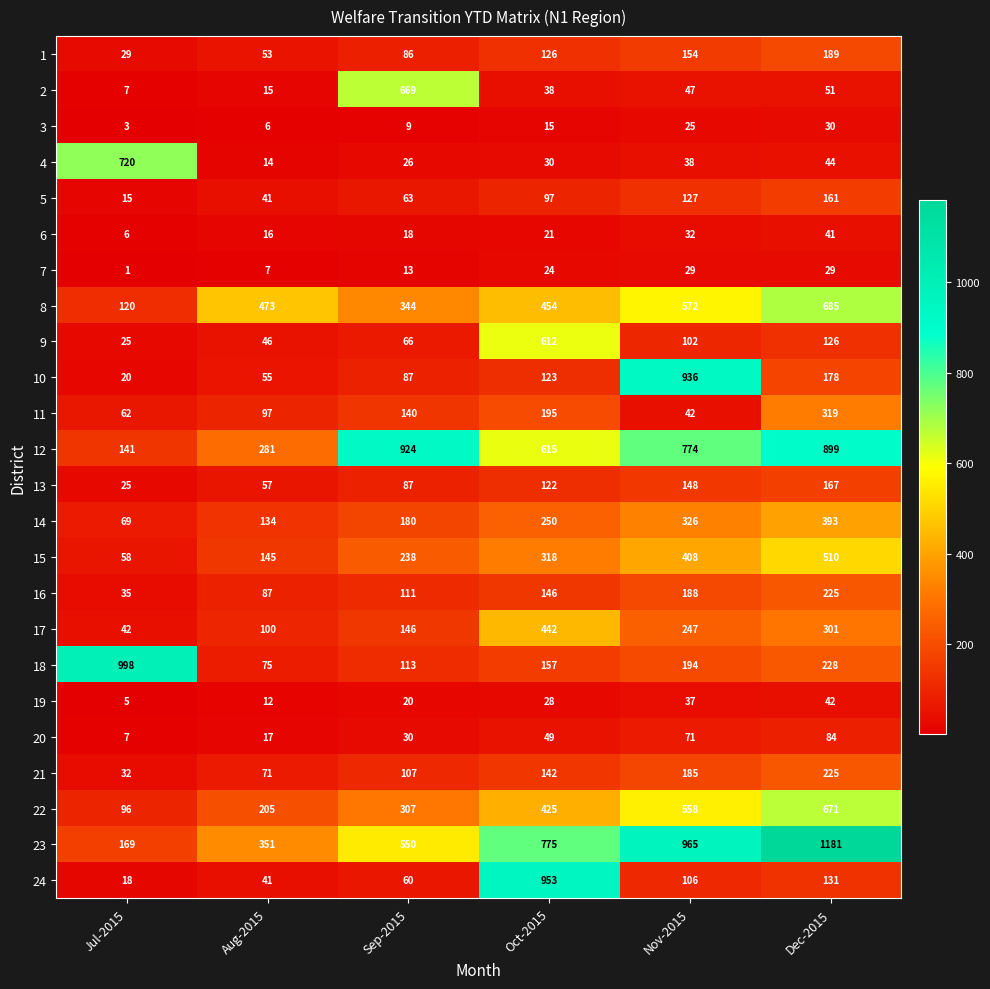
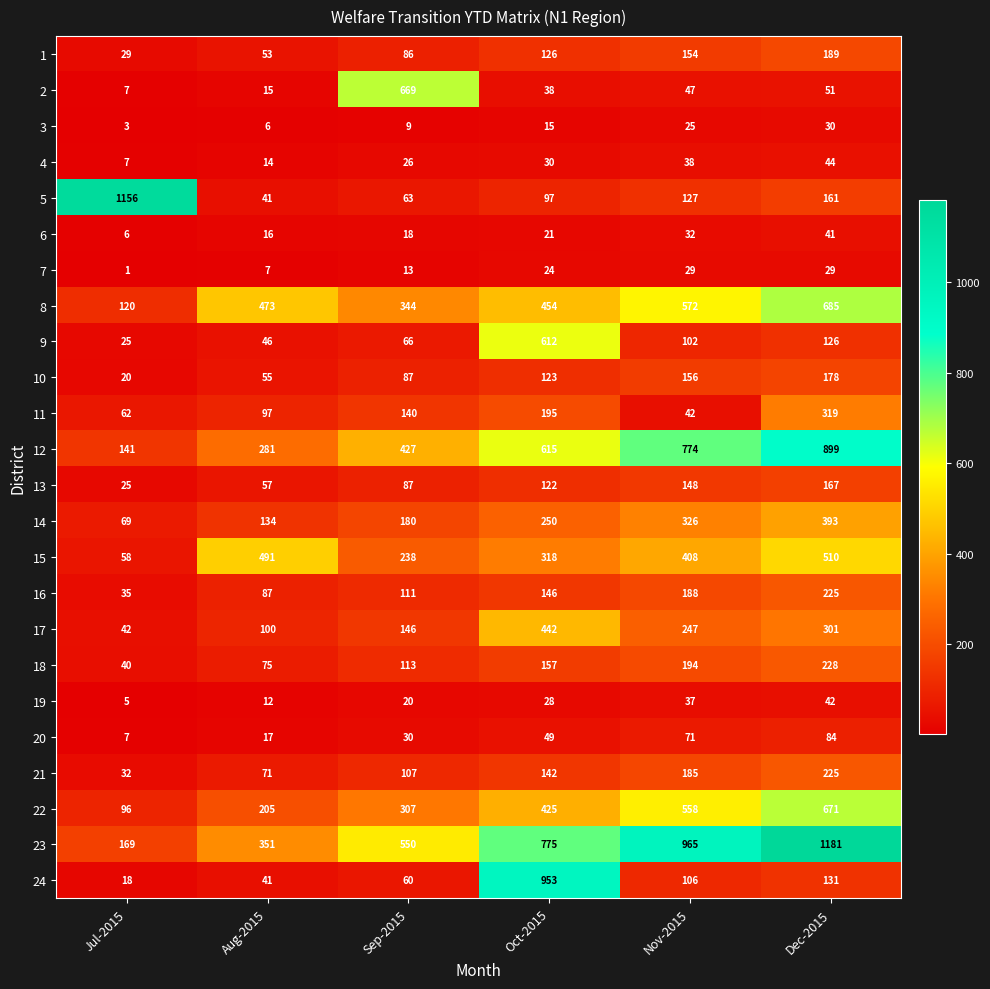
4, Jul-2015: 720 -> 7
5, Jul-2015: 15 -> 1156
10, Nov-2015: 936 -> 156
12, Sep-2015: 924 -> 427
15, Aug-2015: 145 -> 491
18, Jul-2015: 998 -> 40
